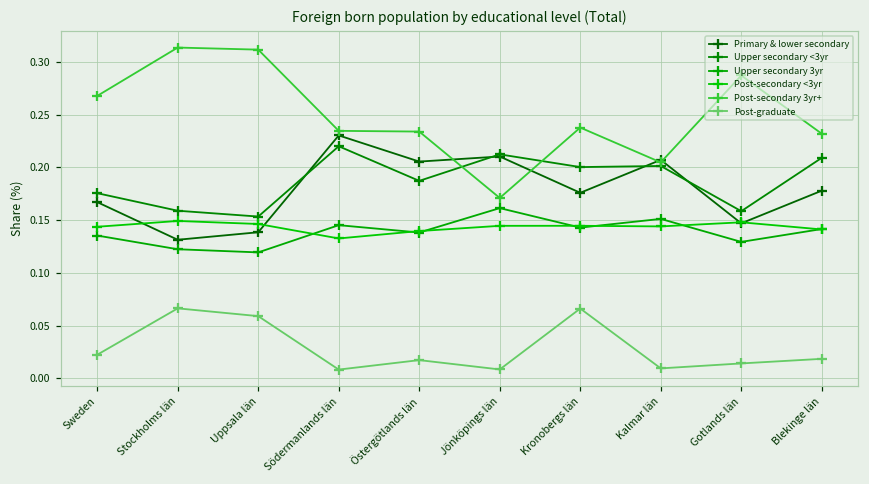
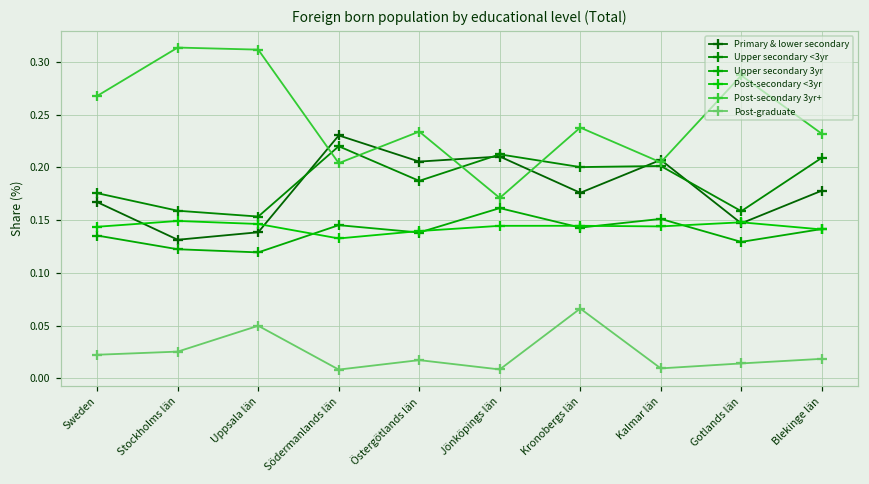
Post-graduate, Stockholms län: 0.07 -> 0.03
Post-graduate, Uppsala län: 0.06 -> 0.05
Post-secondary 3yr+, Södermanlands län: 0.23 -> 0.20
